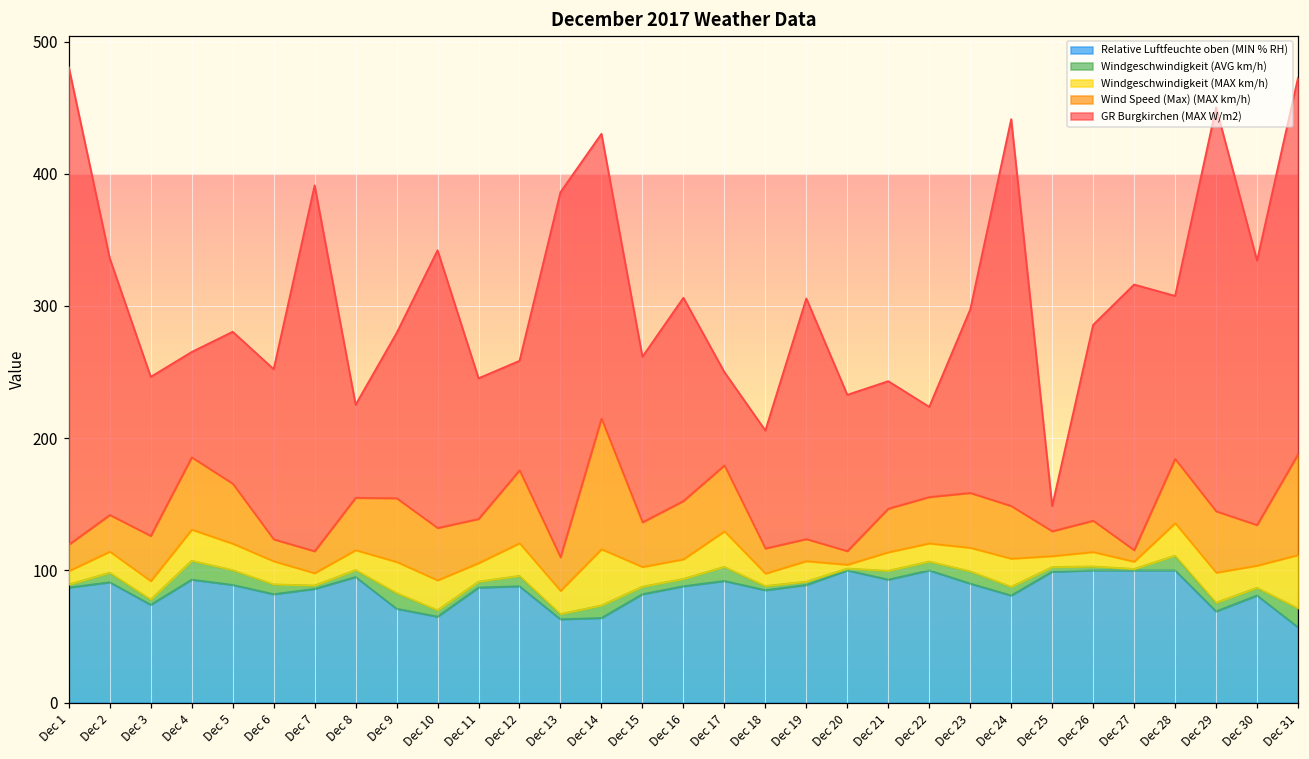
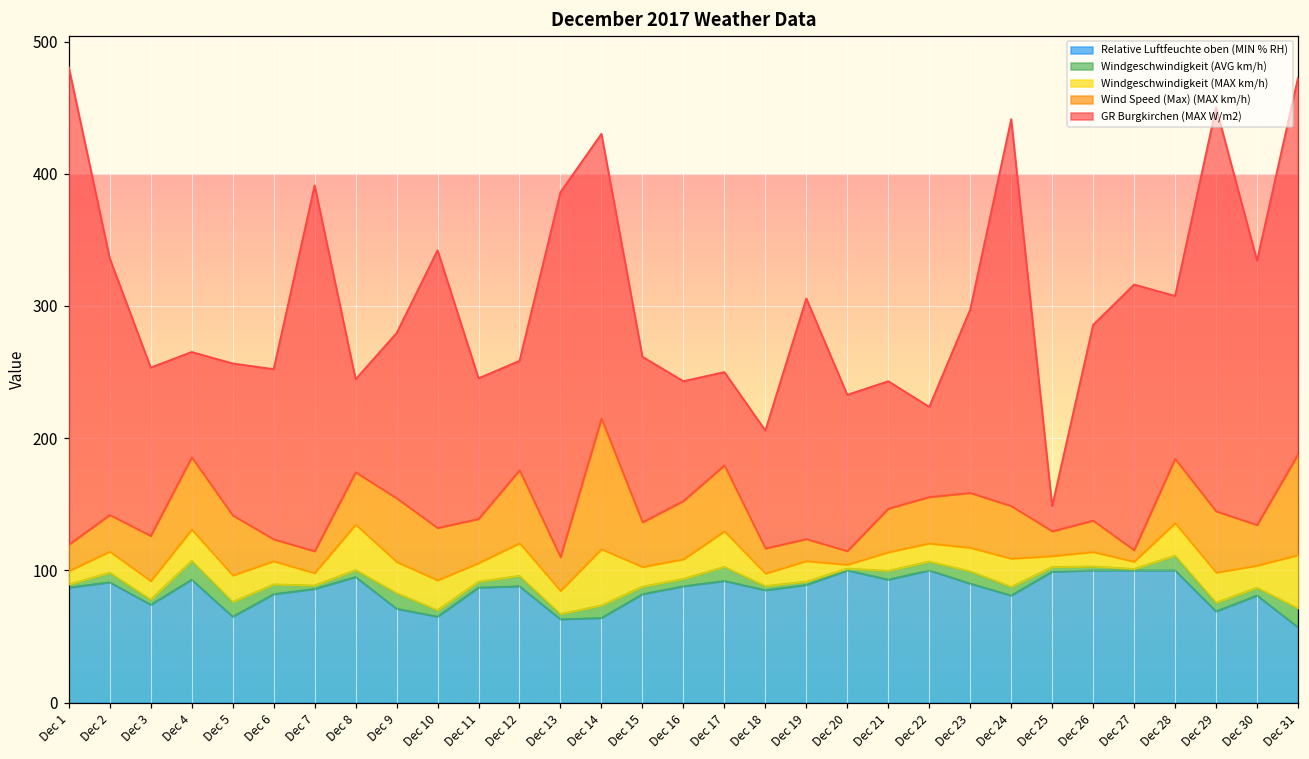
GR Burgkirchen (MAX W/m2), Dec 3: 120 -> 127
Relative Luftfeuchte oben (MIN % RH), Dec 5: 89 -> 65
Windgeschwindigkeit (MAX km/h), Dec 8: 15 -> 34
GR Burgkirchen (MAX W/m2), Dec 16: 154 -> 91
